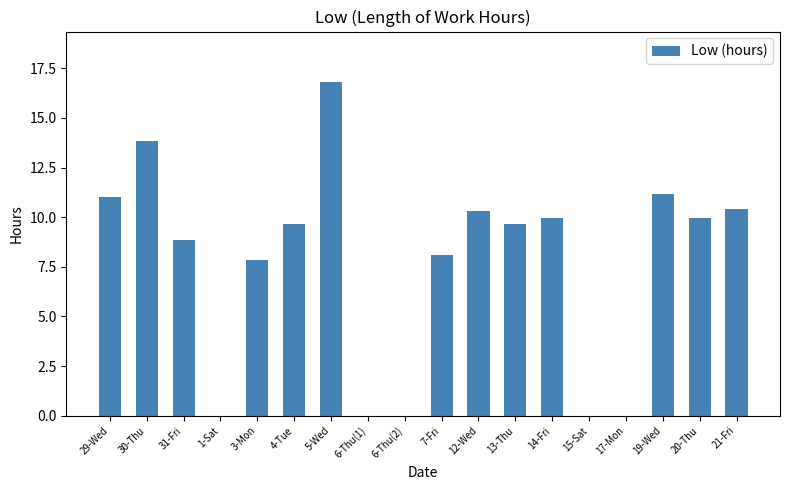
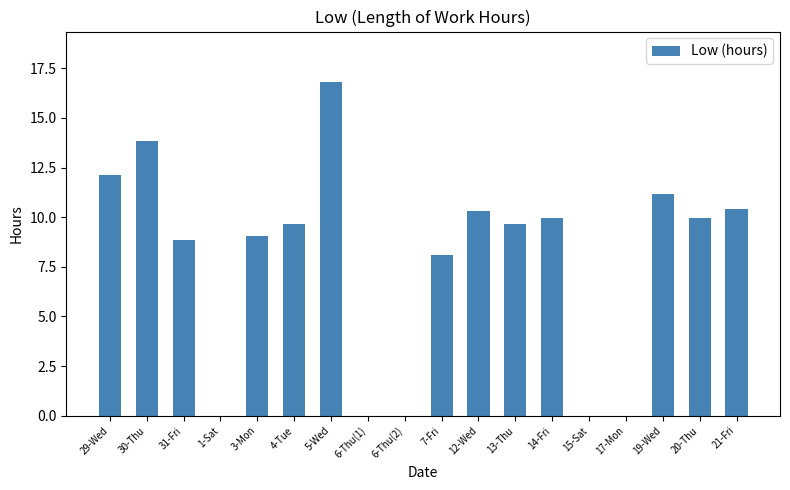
29-Wed: 11.0 -> 12.1
3-Mon: 7.8 -> 9.0
